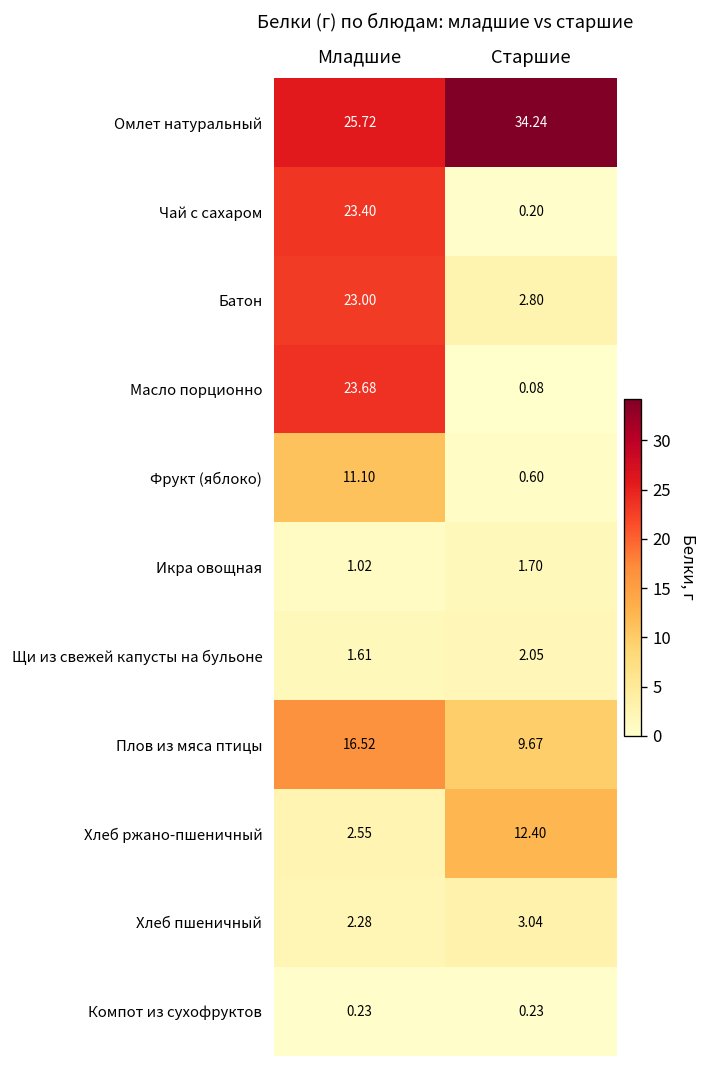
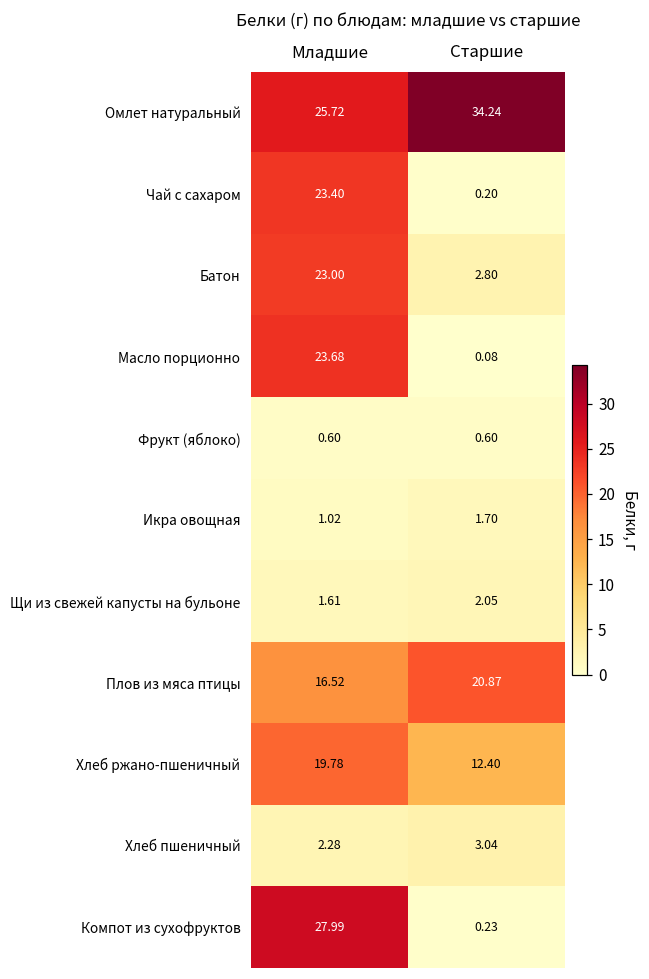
Фрукт (яблоко), Младшие: 11.10 -> 0.60
Плов из мяса птицы, Старшие: 9.67 -> 20.87
Хлеб ржано-пшеничный, Младшие: 2.55 -> 19.78
Компот из сухофруктов, Младшие: 0.23 -> 27.99
